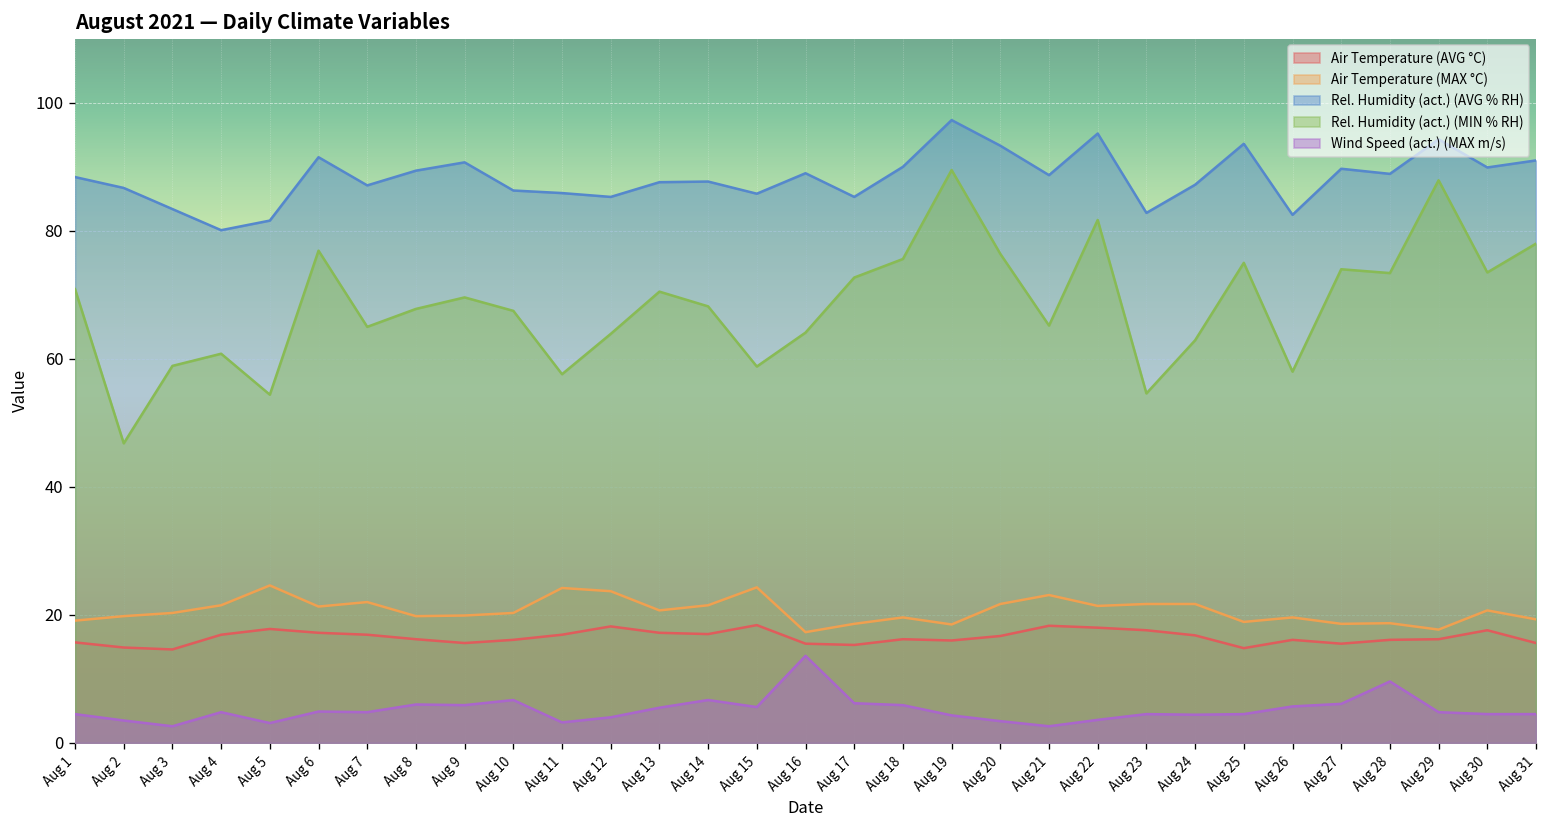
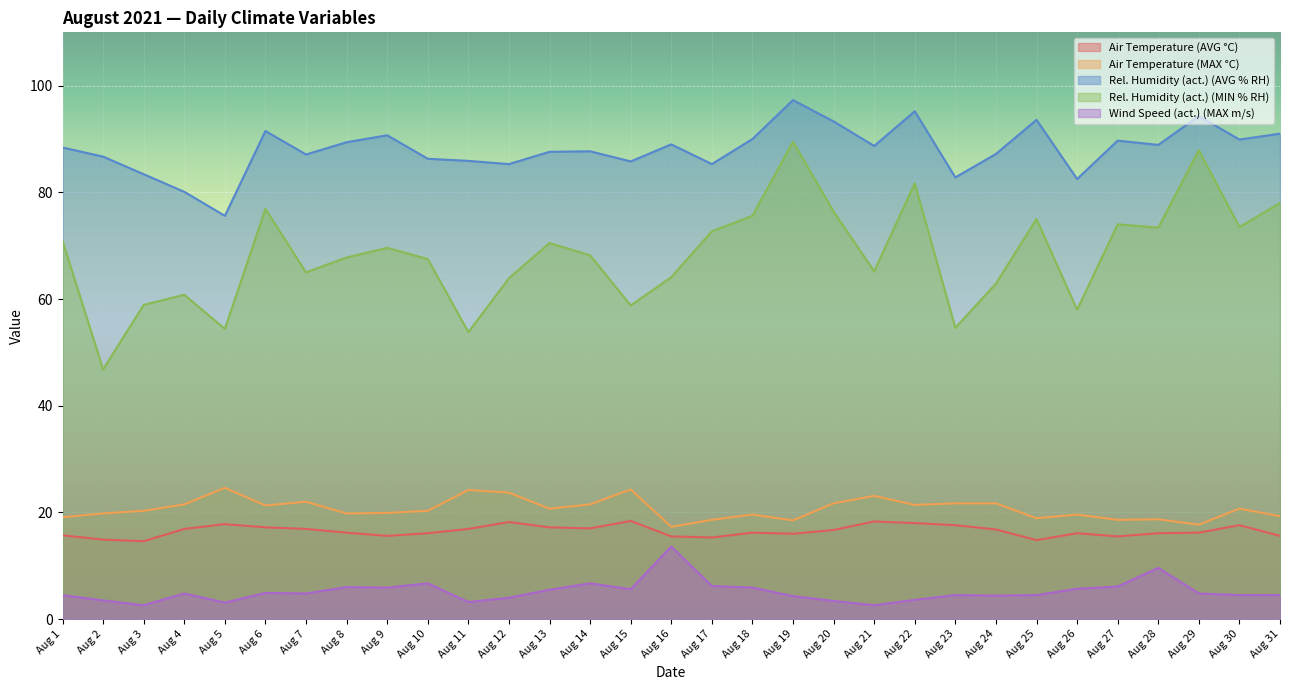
Rel. Humidity (act.) (AVG % RH), Aug 5: 82 -> 76
Rel. Humidity (act.) (MIN % RH), Aug 11: 58 -> 54
